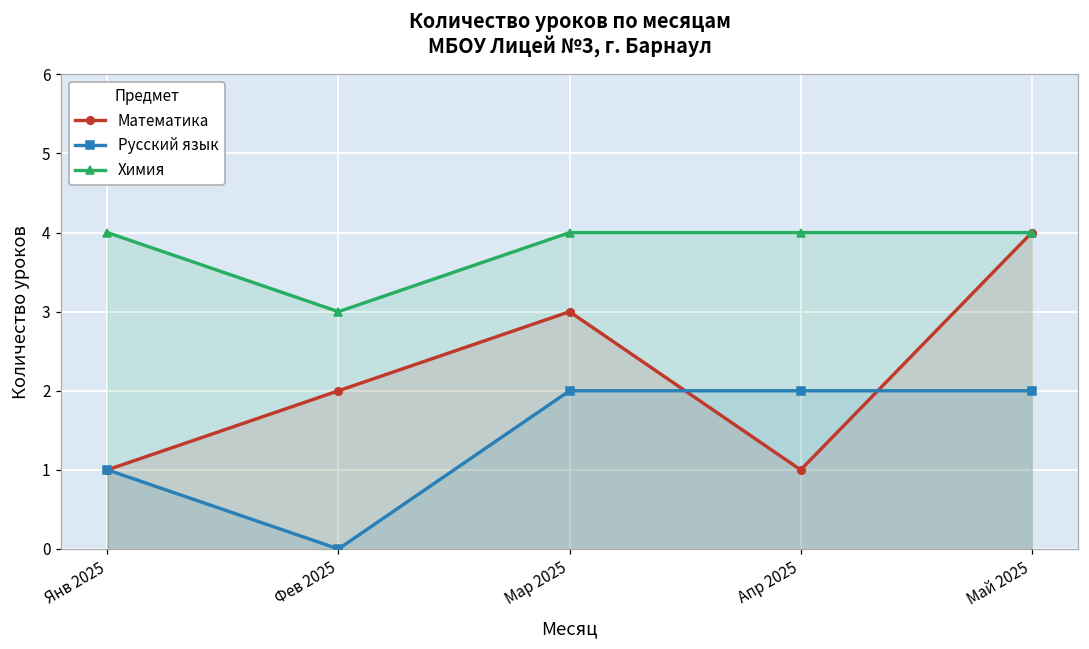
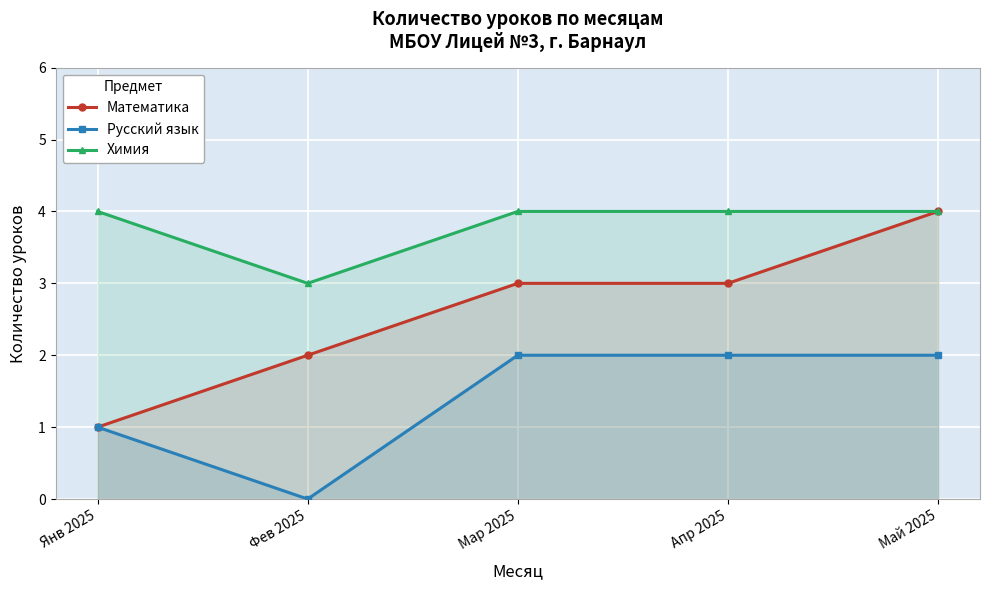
Математика, Апр 2025: 1 -> 3
